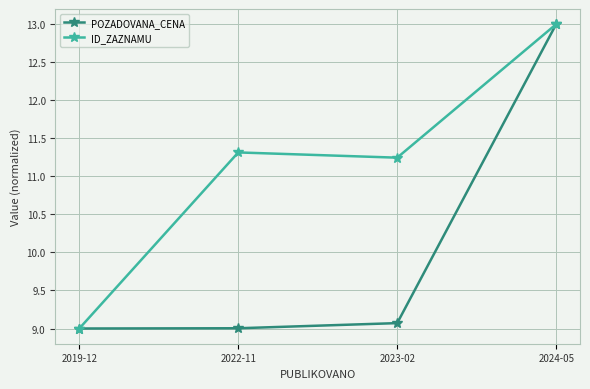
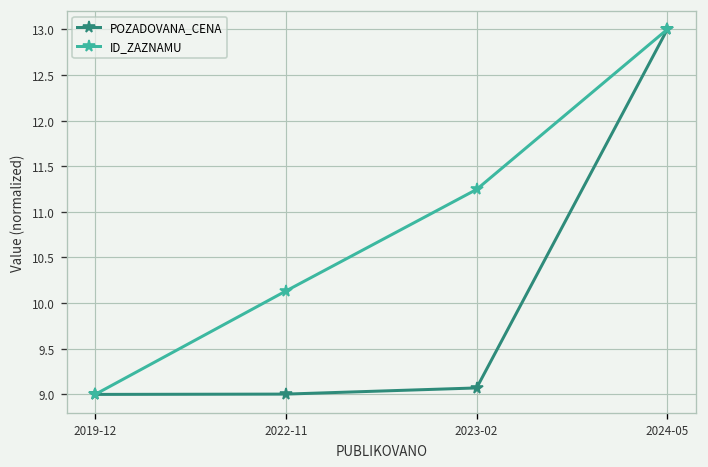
ID_ZAZNAMU, 2022-11: 11.3 -> 10.1
